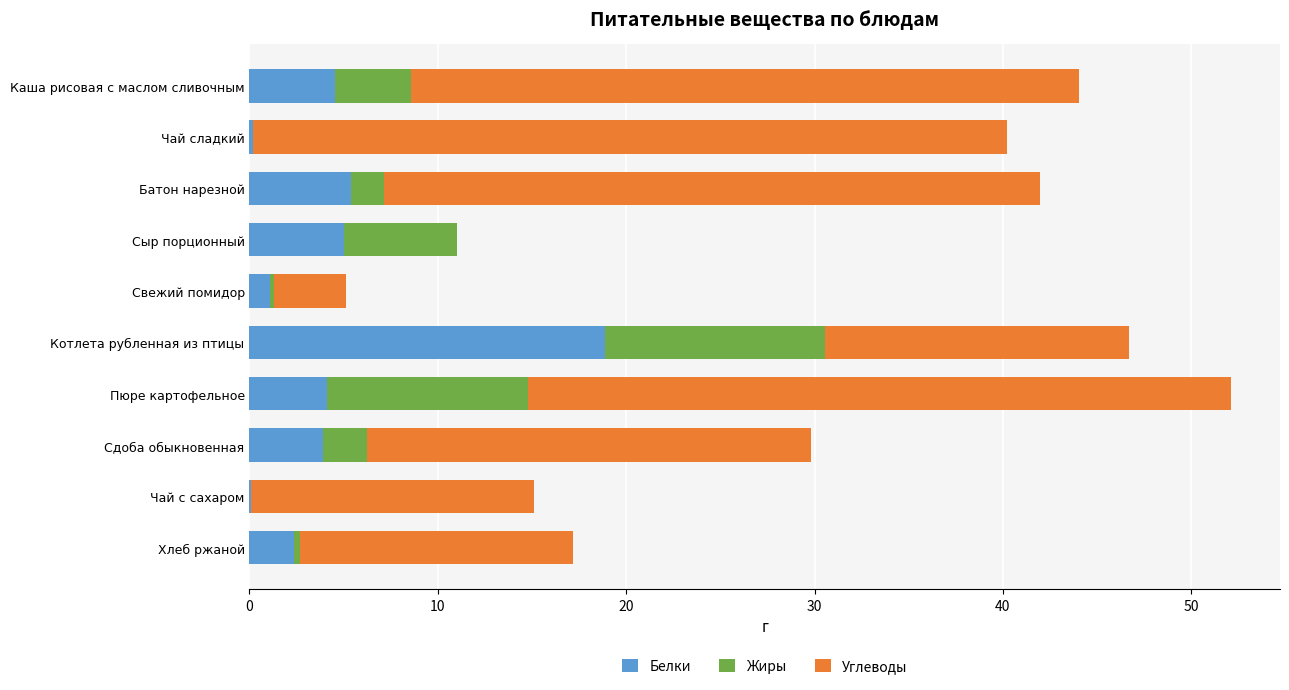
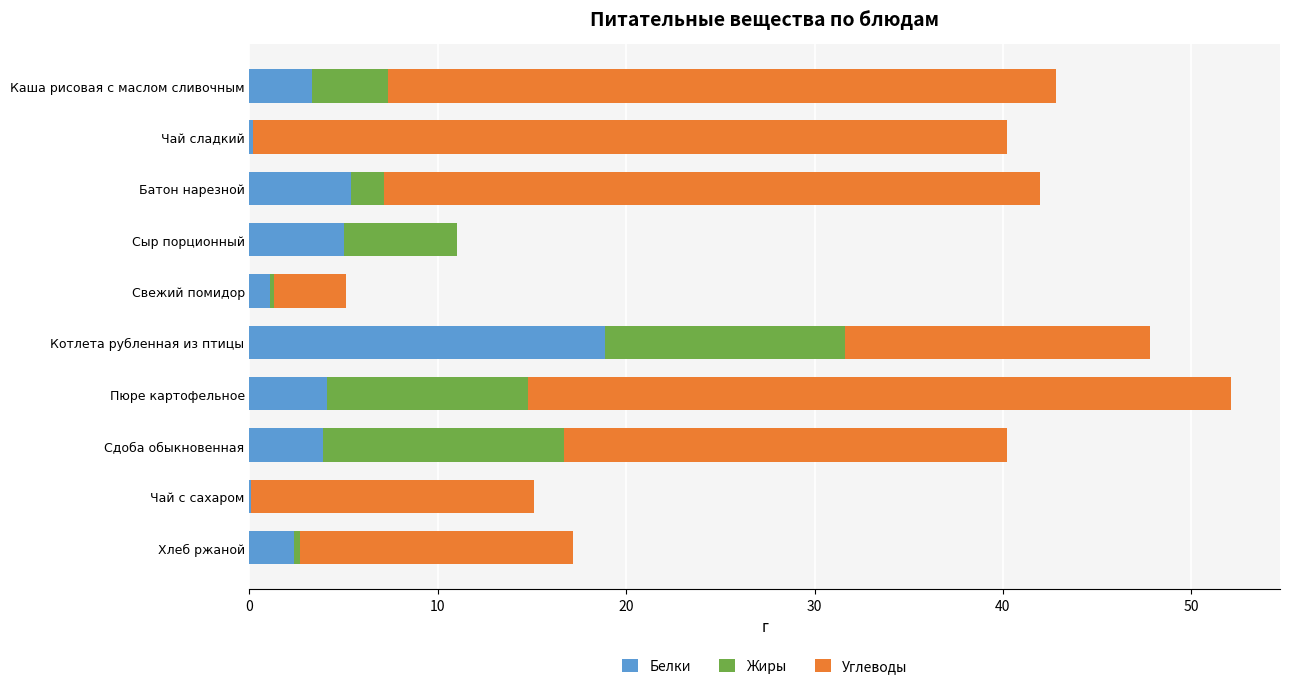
Белки, Каша рисовая с маслом сливочным: 4.5 -> 3.3
Жиры, Котлета рубленная из птицы: 11.7 -> 12.7
Жиры, Сдоба обыкновенная: 2.4 -> 12.8
